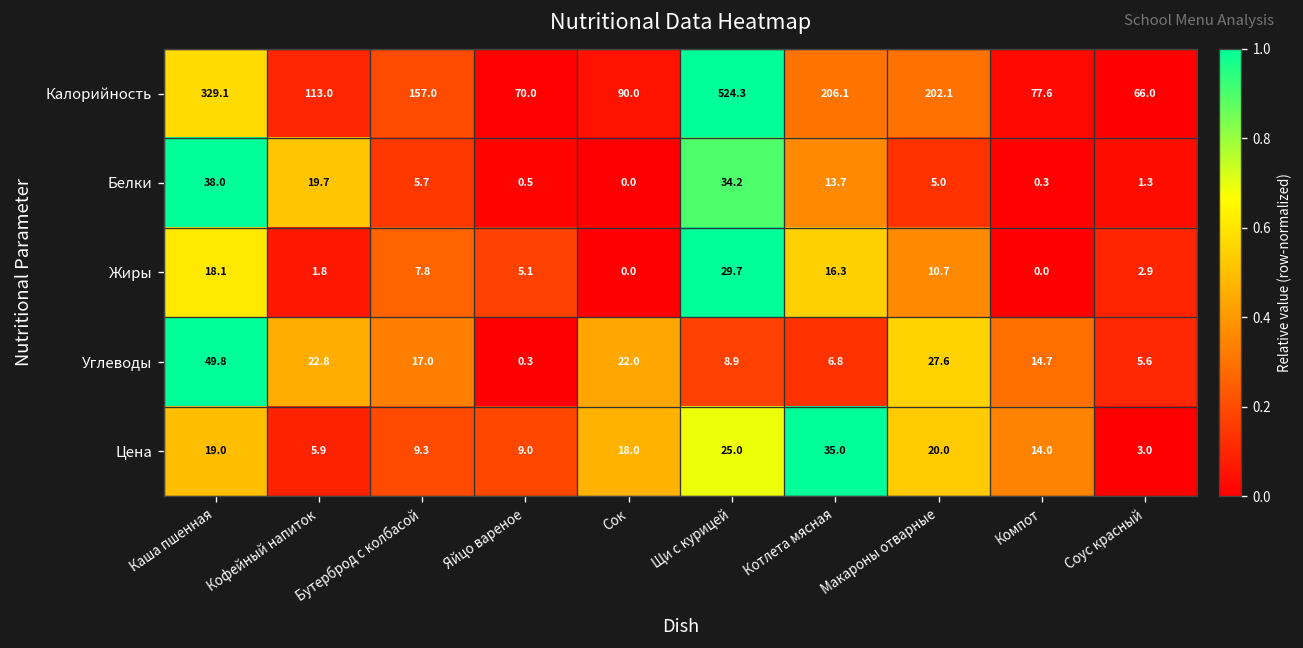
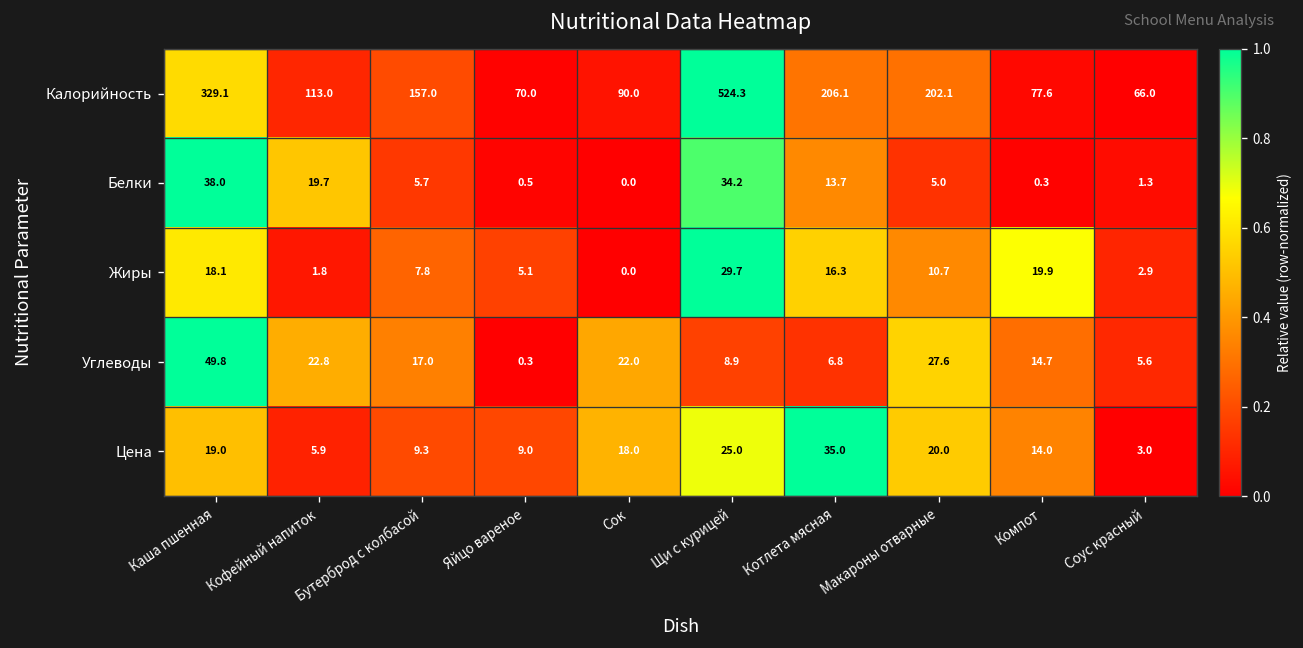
Жиры, Компот: 0.0 -> 19.9
